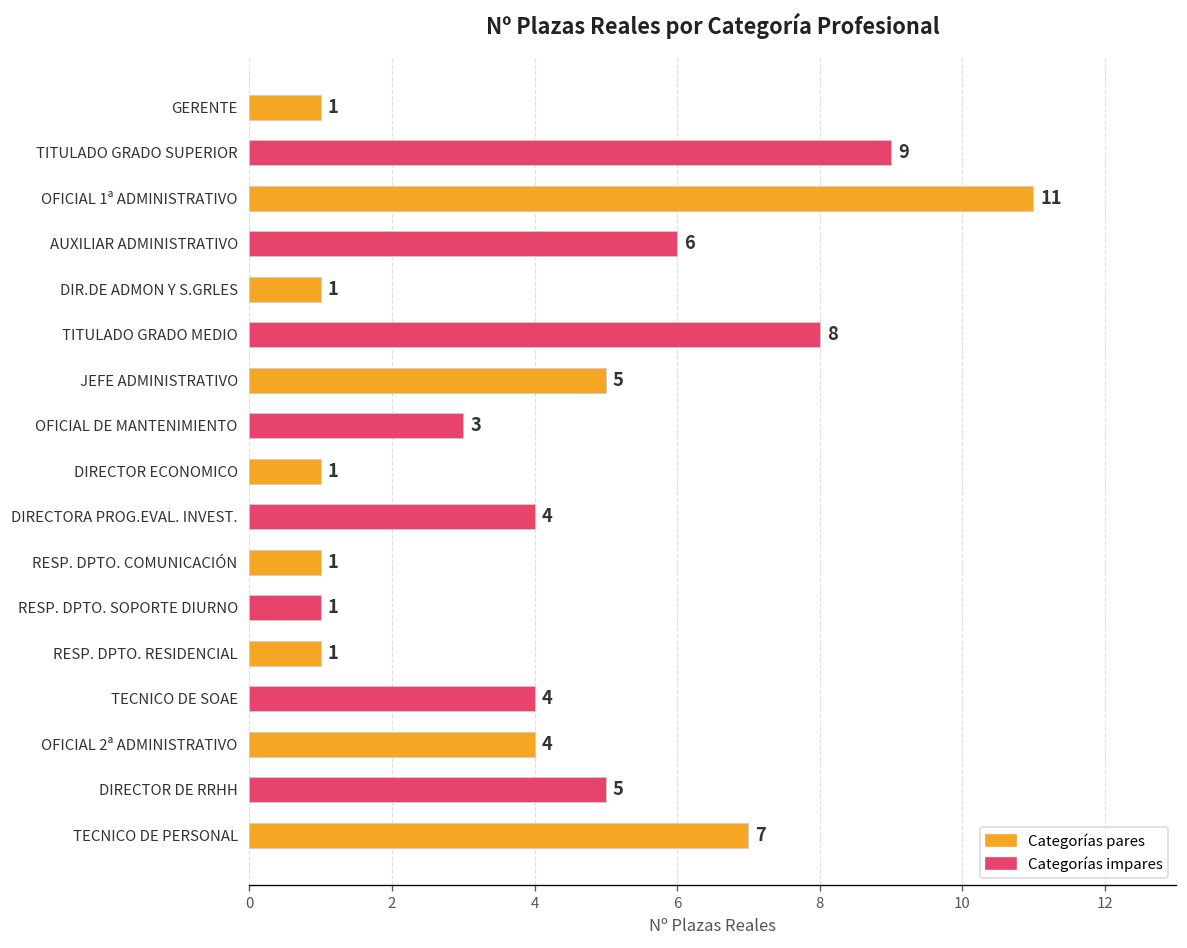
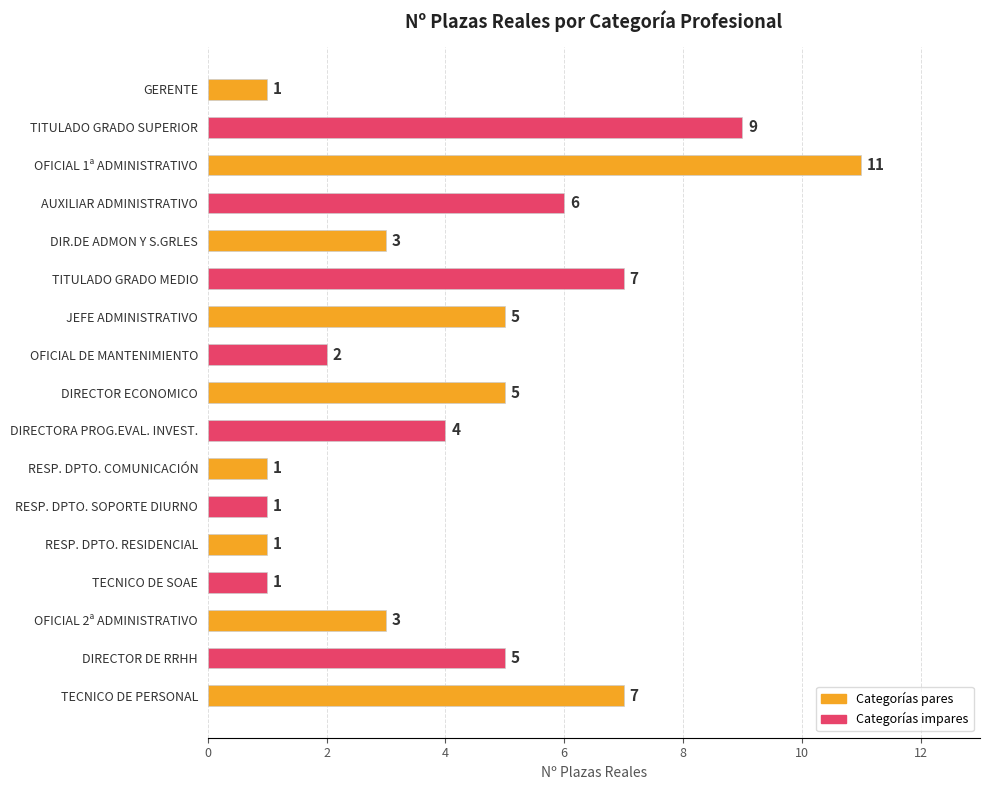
DIR.DE ADMON Y S.GRLES: 1 -> 3
TITULADO GRADO MEDIO: 8 -> 7
OFICIAL DE MANTENIMIENTO: 3 -> 2
DIRECTOR ECONOMICO: 1 -> 5
TECNICO DE SOAE: 4 -> 1
OFICIAL 2ª ADMINISTRATIVO: 4 -> 3
